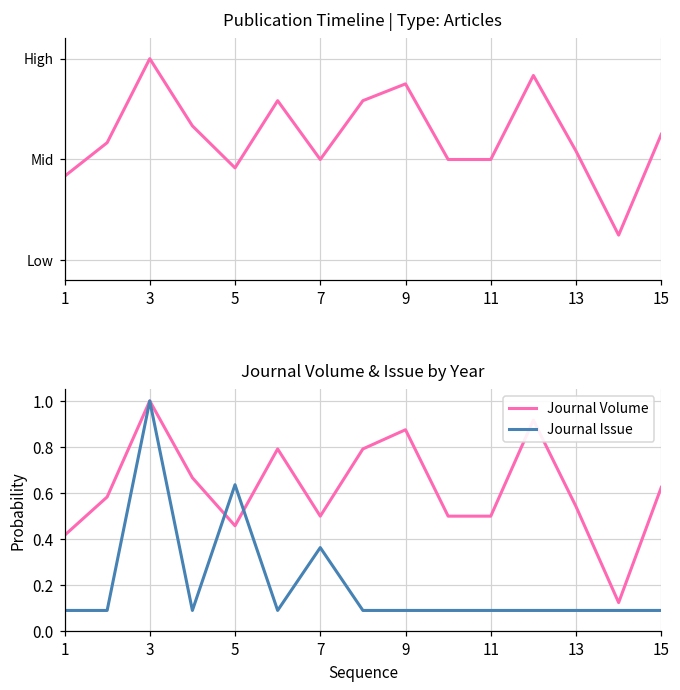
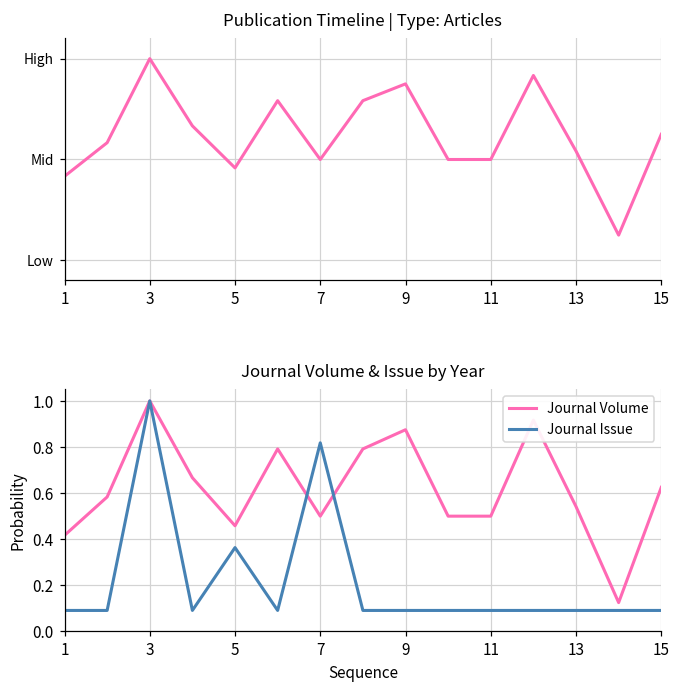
Journal Volume & Issue by Year, Journal Issue, 5: 0.64 -> 0.36
Journal Volume & Issue by Year, Journal Issue, 7: 0.36 -> 0.82
